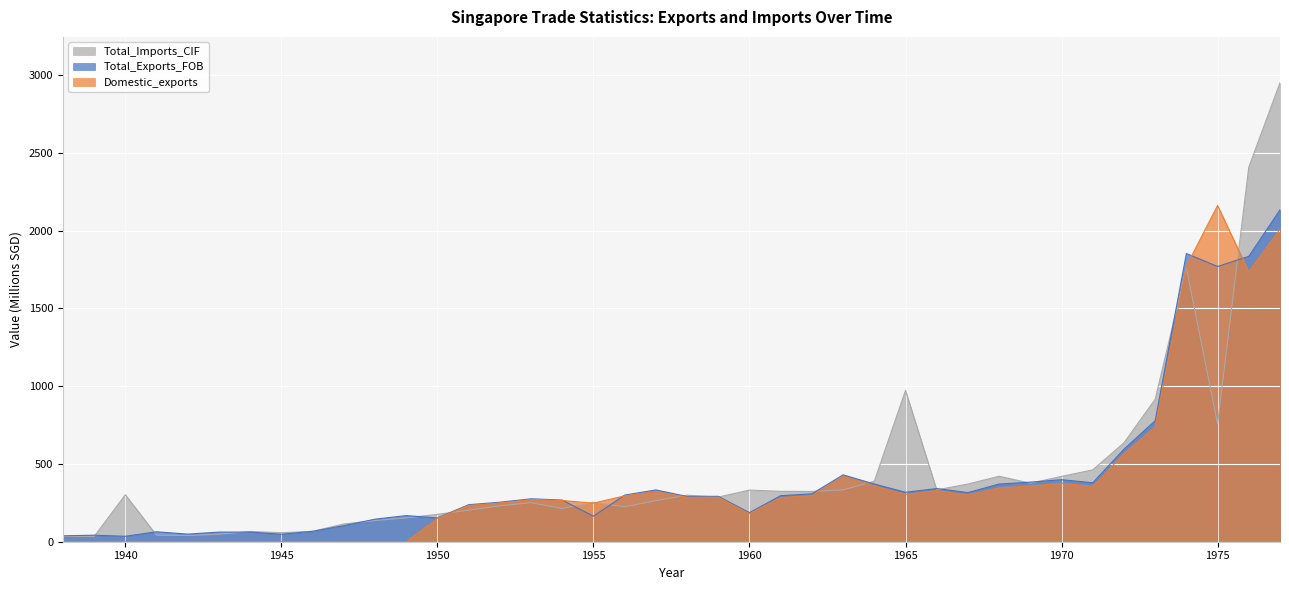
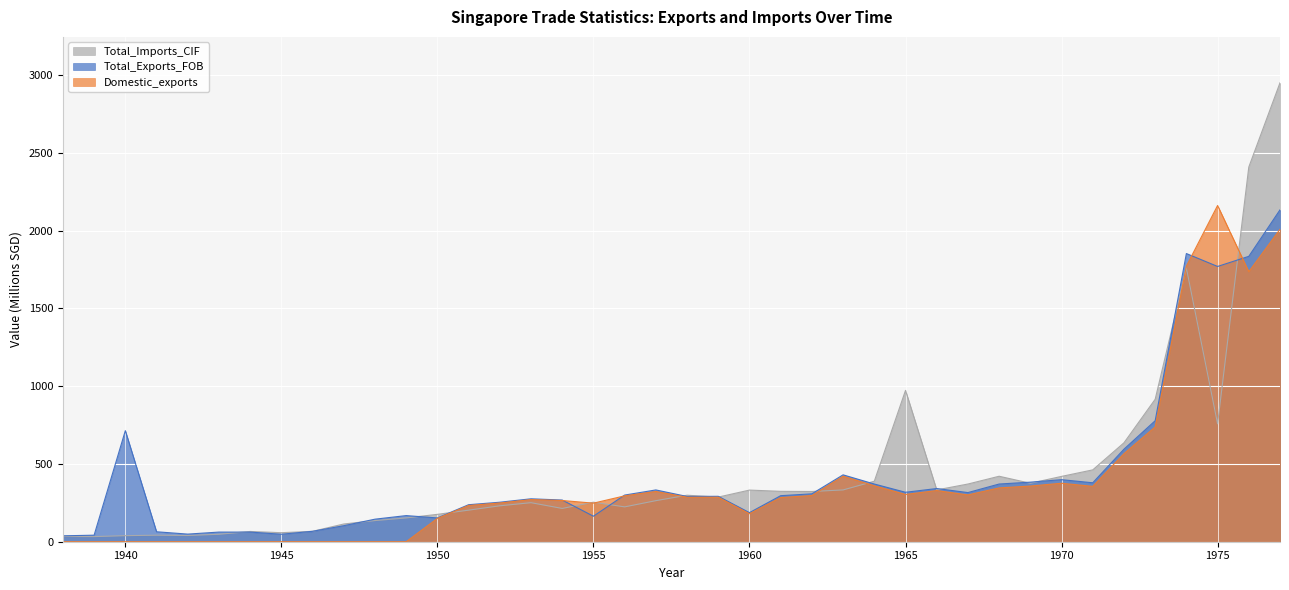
Total_Imports_CIF, 1940: 300 -> 40
Total_Exports_FOB, 1940: 40 -> 710
